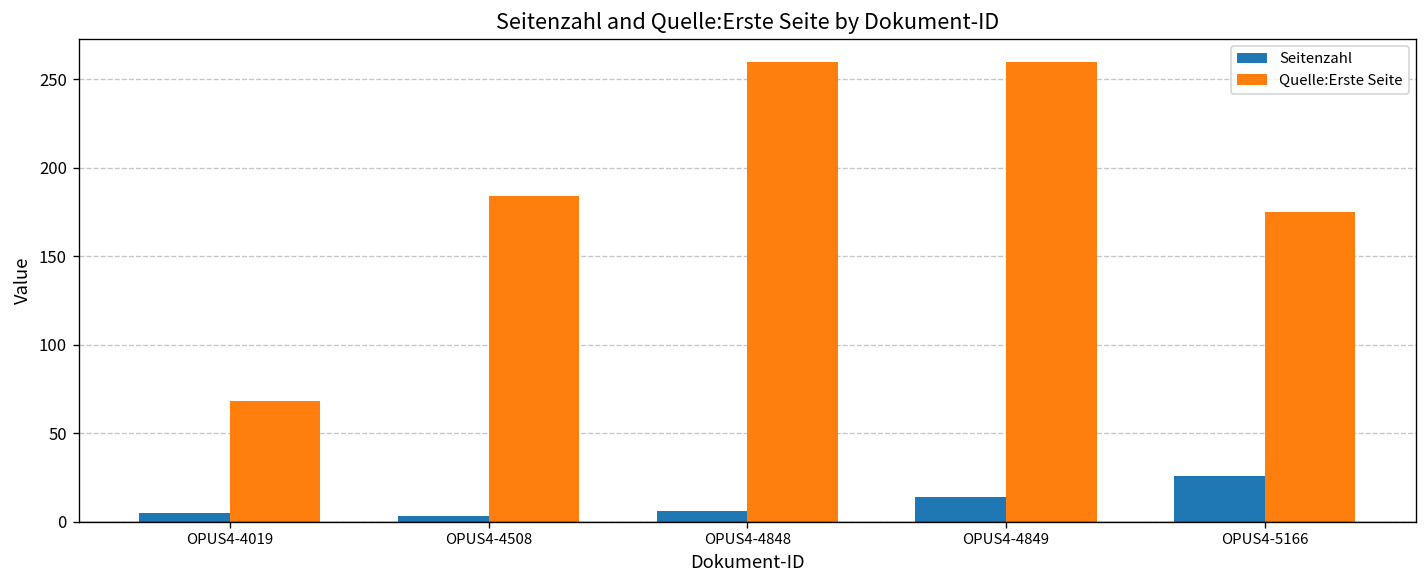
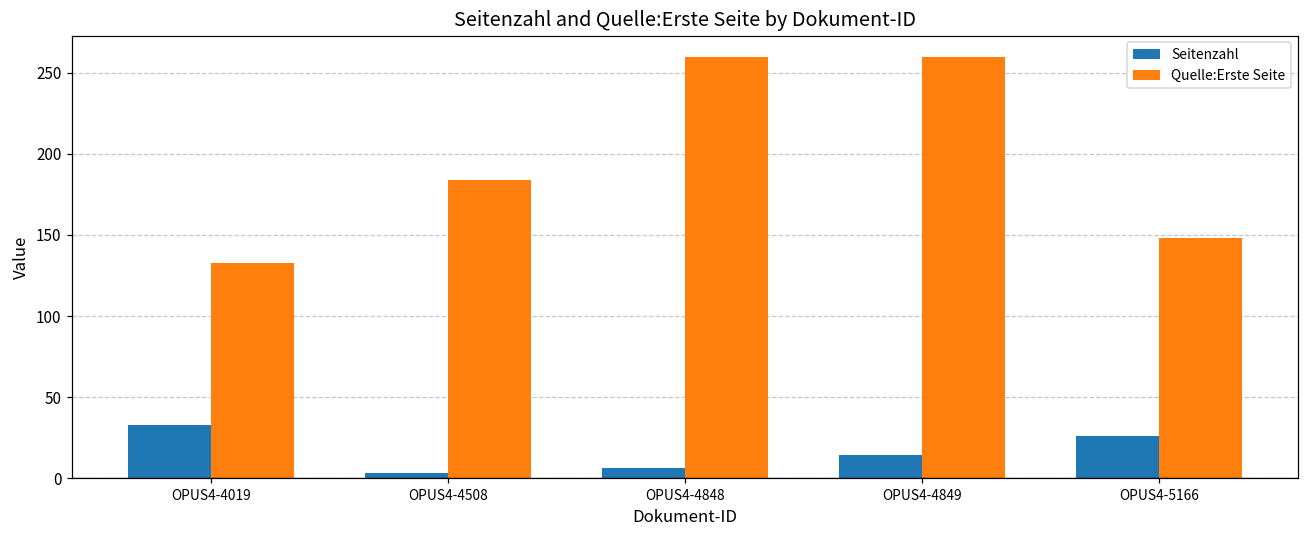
Seitenzahl, OPUS4-4019: 5 -> 33
Quelle:Erste Seite, OPUS4-4019: 68 -> 133
Quelle:Erste Seite, OPUS4-5166: 175 -> 148
